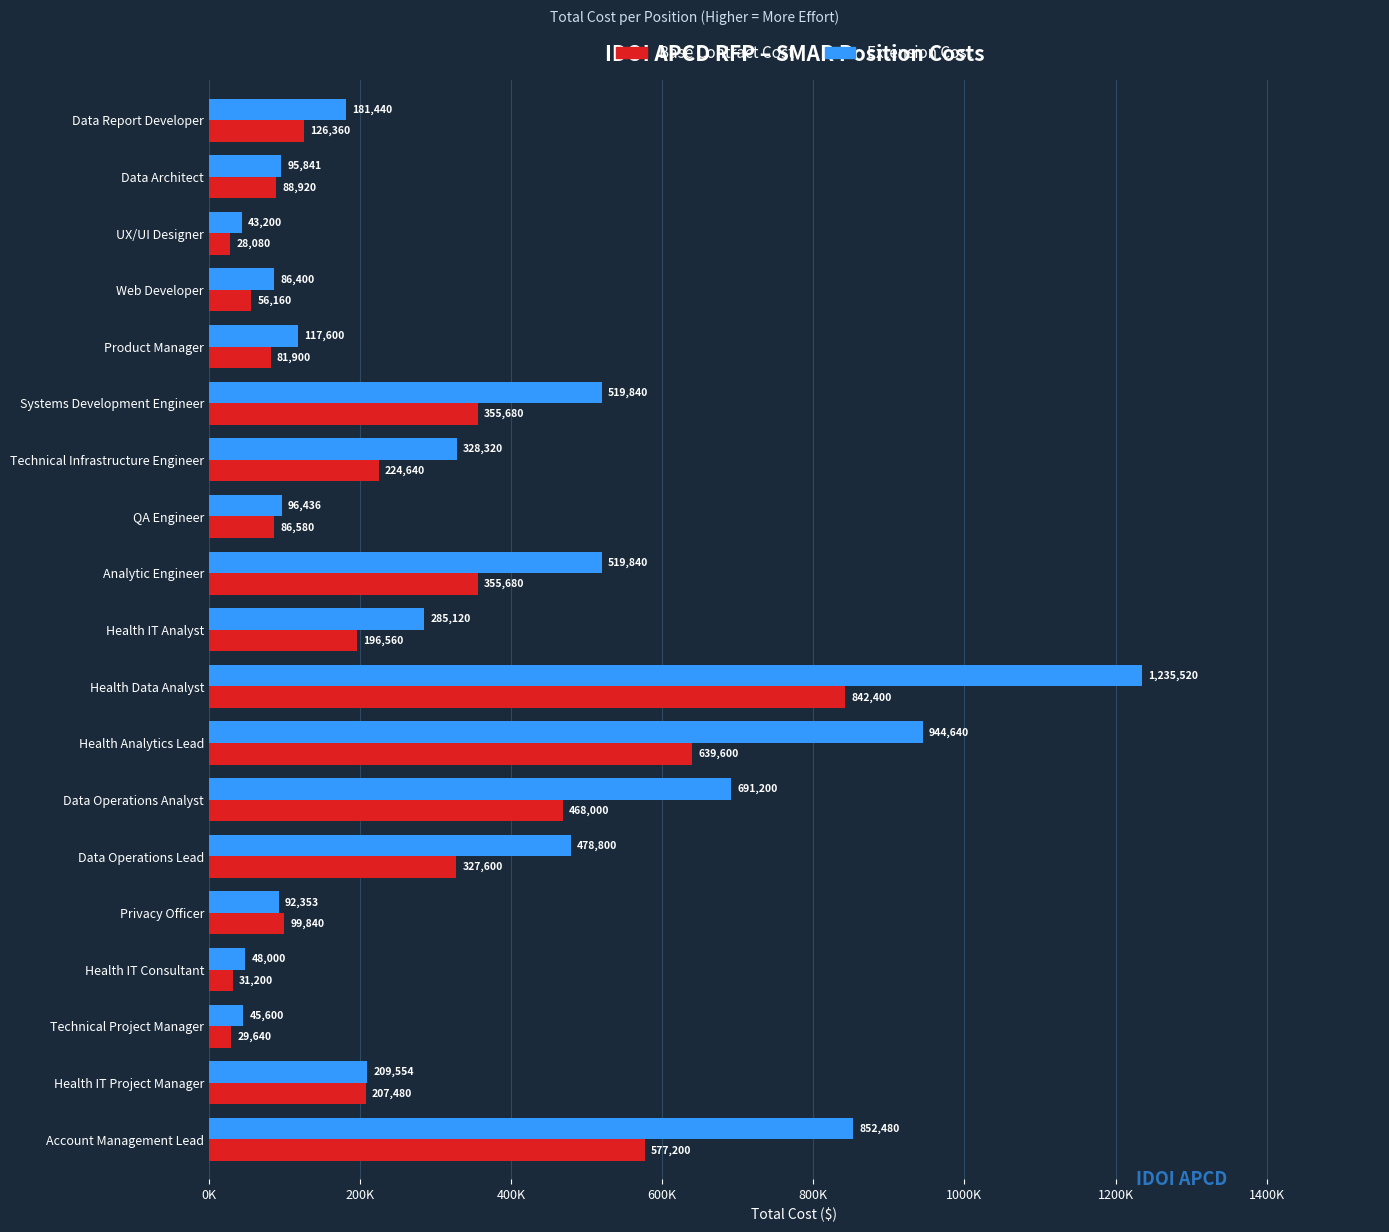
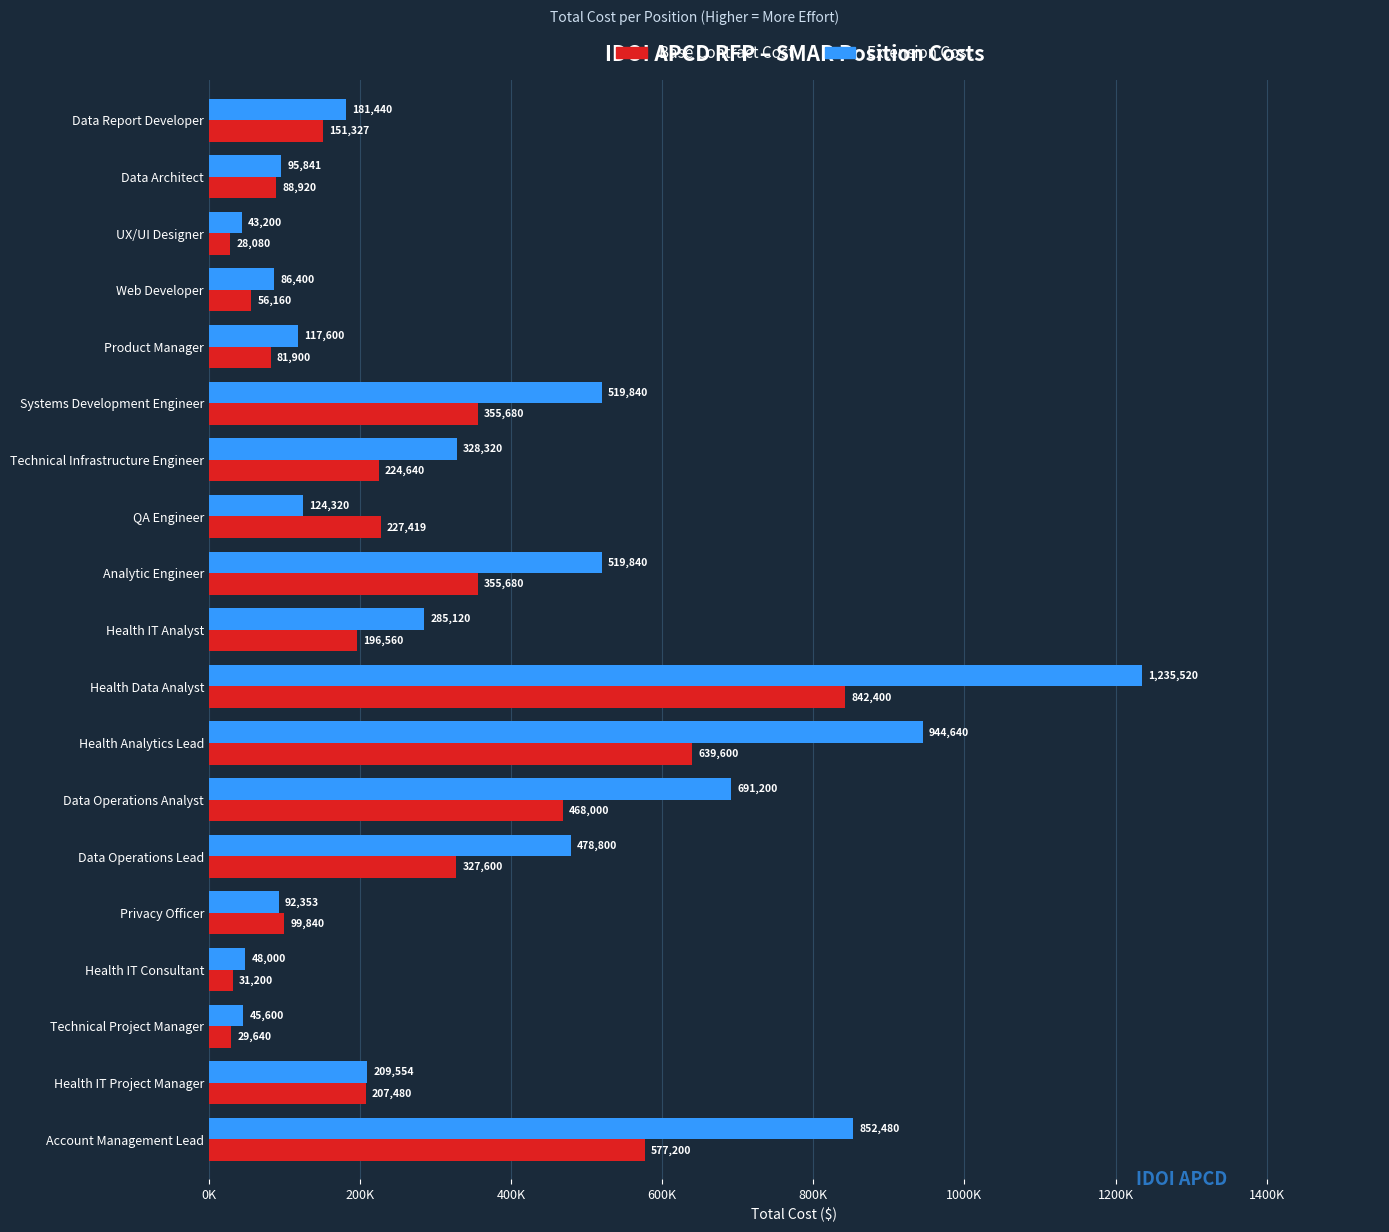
Base Contract Cost, Data Report Developer: 126,360 -> 151,327
Extension Cost, QA Engineer: 96,436 -> 124,320
Base Contract Cost, QA Engineer: 86,580 -> 227,419
